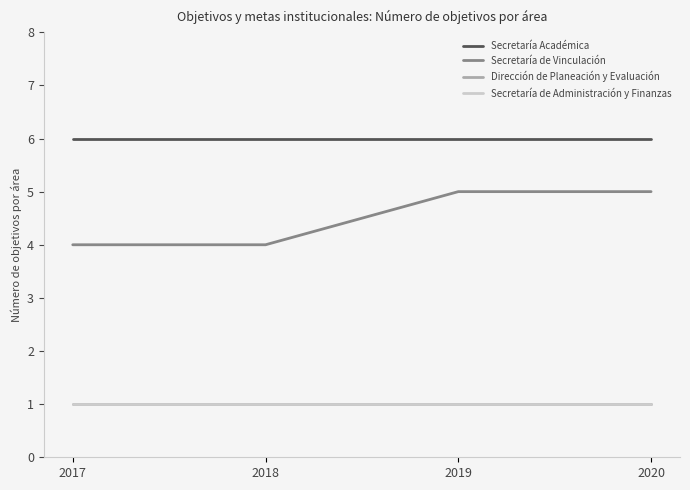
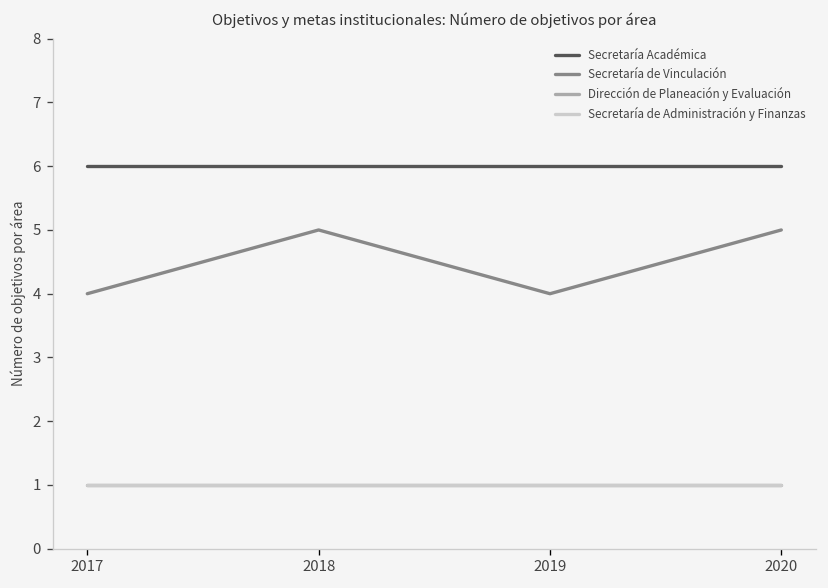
Secretaría de Vinculación, 2018: 4 -> 5
Secretaría de Vinculación, 2019: 5 -> 4
